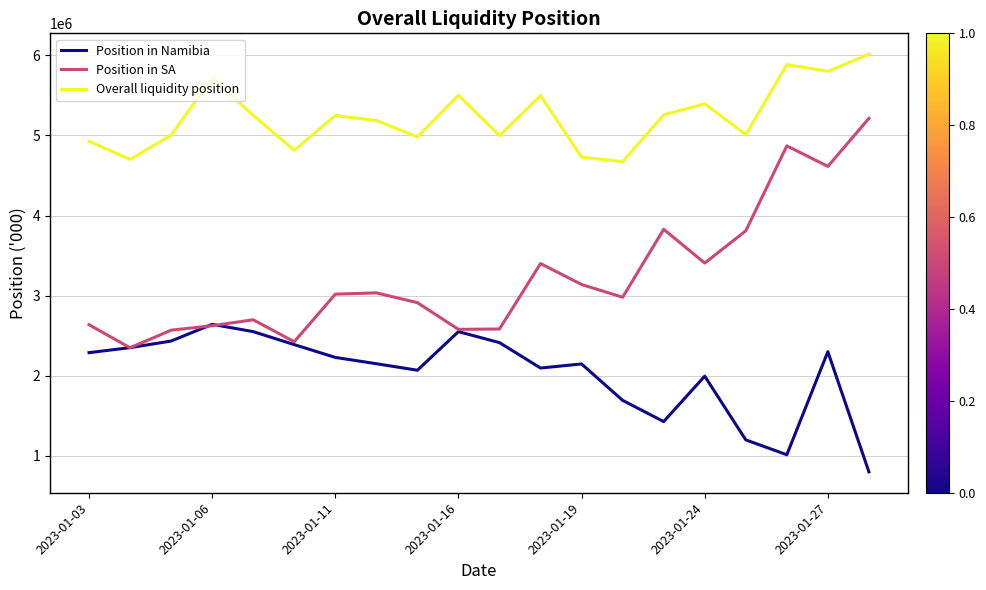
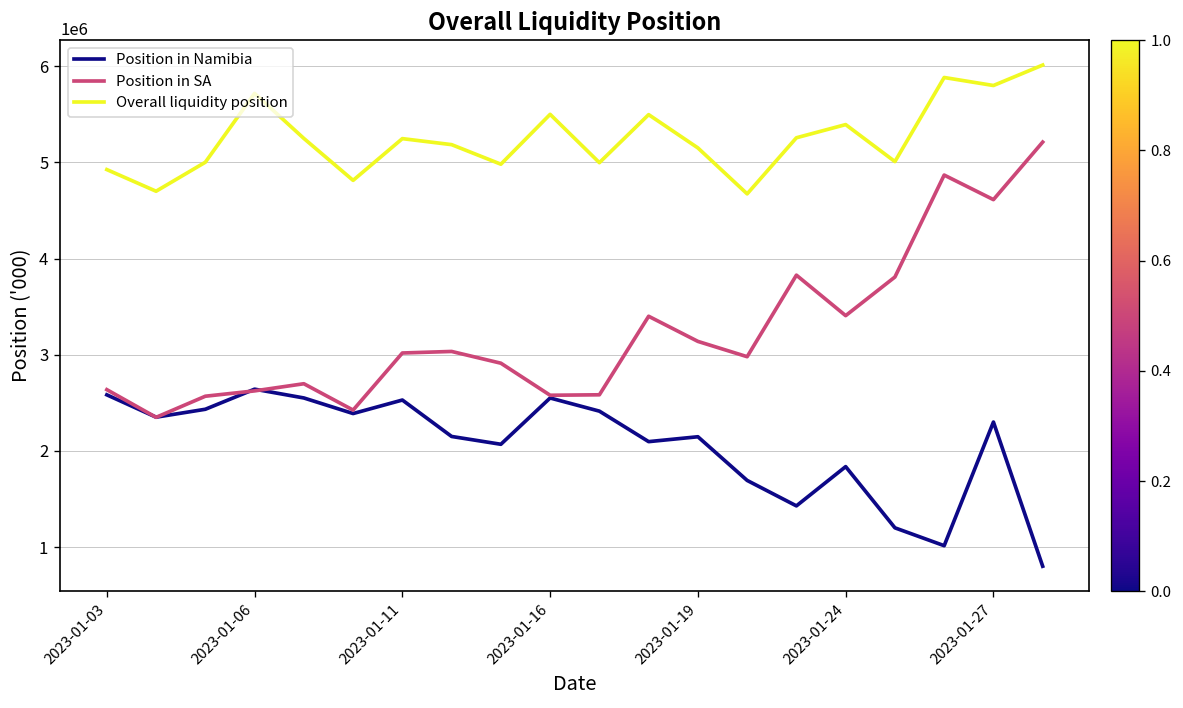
Position in Namibia, 2023-01-03: 2300000 -> 2600000
Position in Namibia, 2023-01-11: 2200000 -> 2500000
Overall liquidity position, 2023-01-19: 4700000 -> 5200000
Position in Namibia, 2023-01-24: 2000000 -> 1800000
